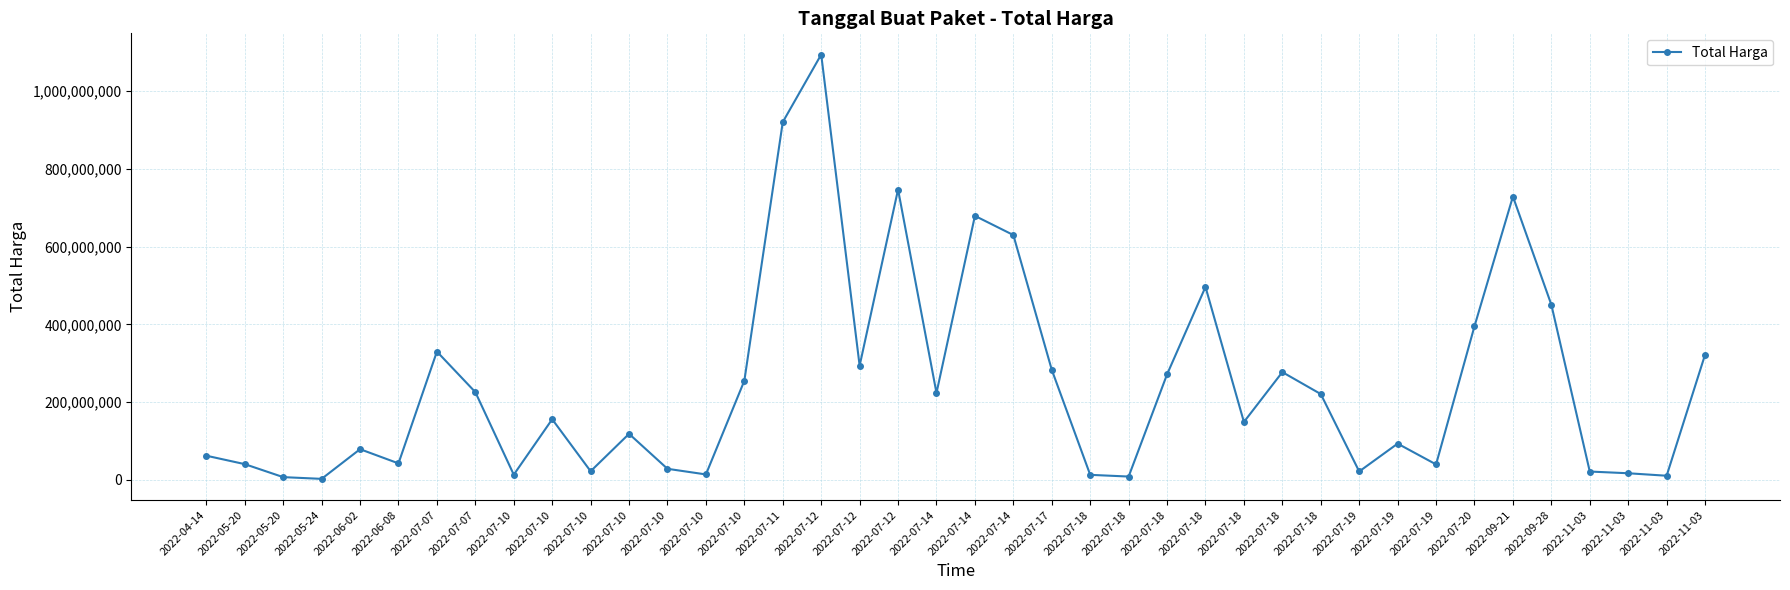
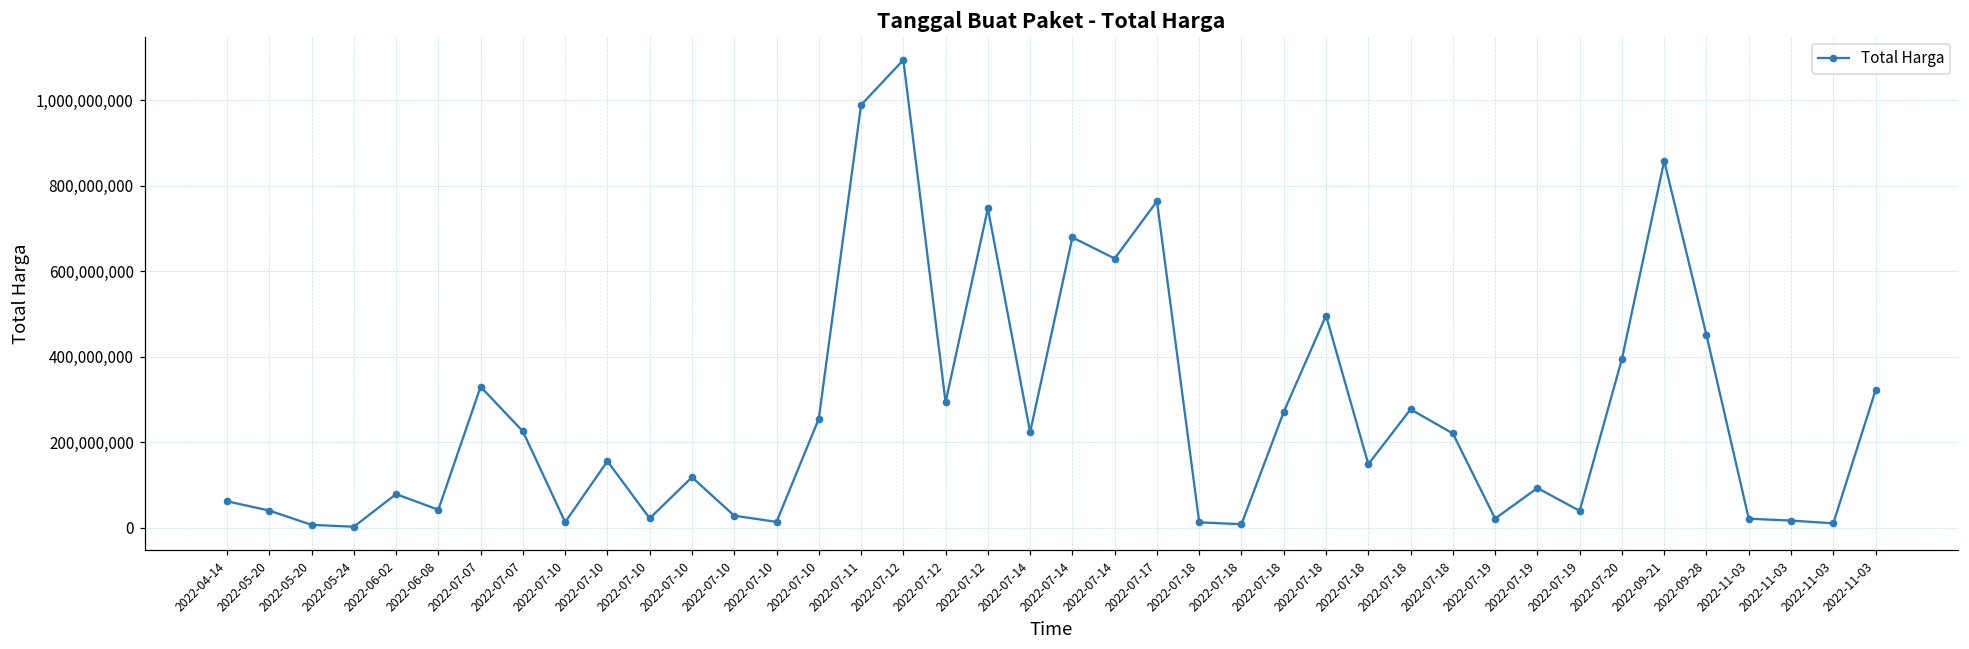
2022-07-11: 920,000,000 -> 990,000,000
2022-07-17: 280,000,000 -> 760,000,000
2022-09-21: 730,000,000 -> 860,000,000
